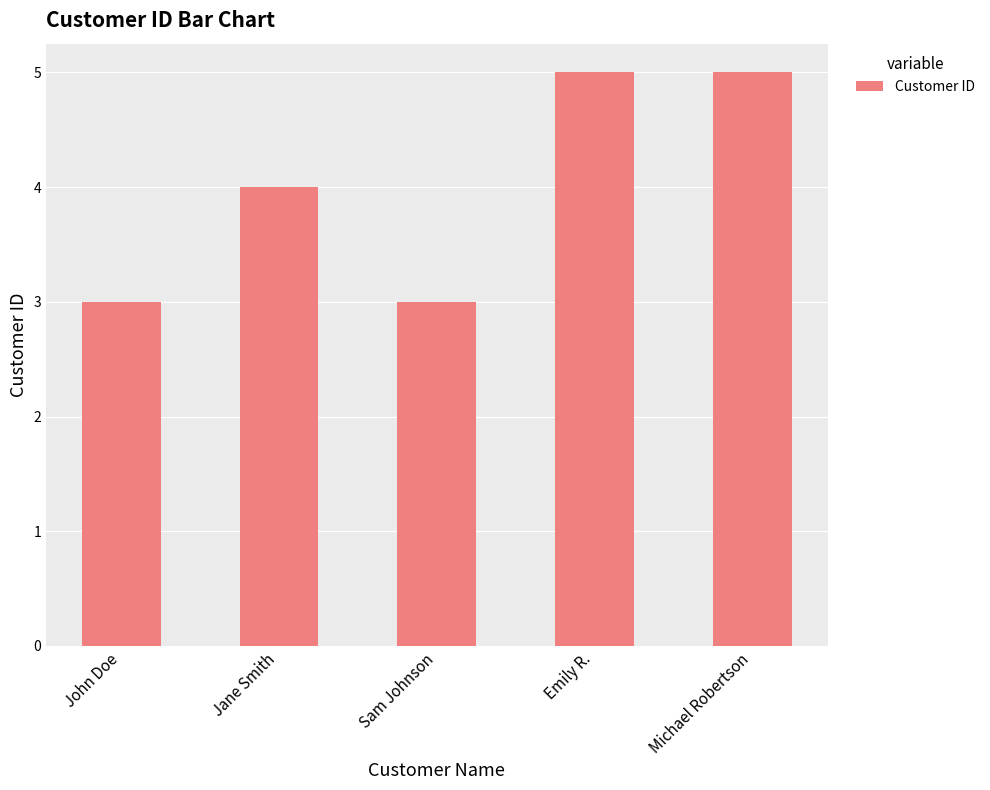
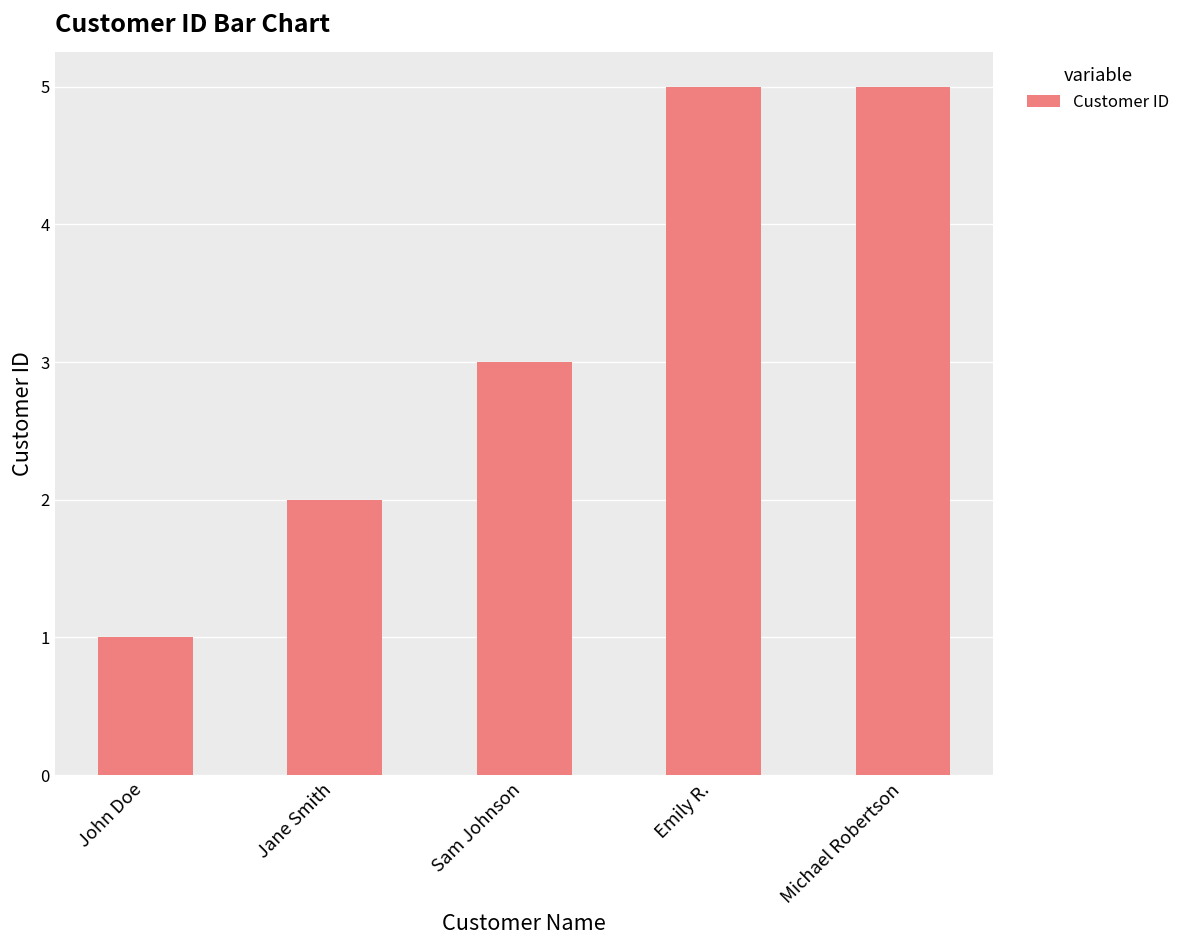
John Doe: 3 -> 1
Jane Smith: 4 -> 2
